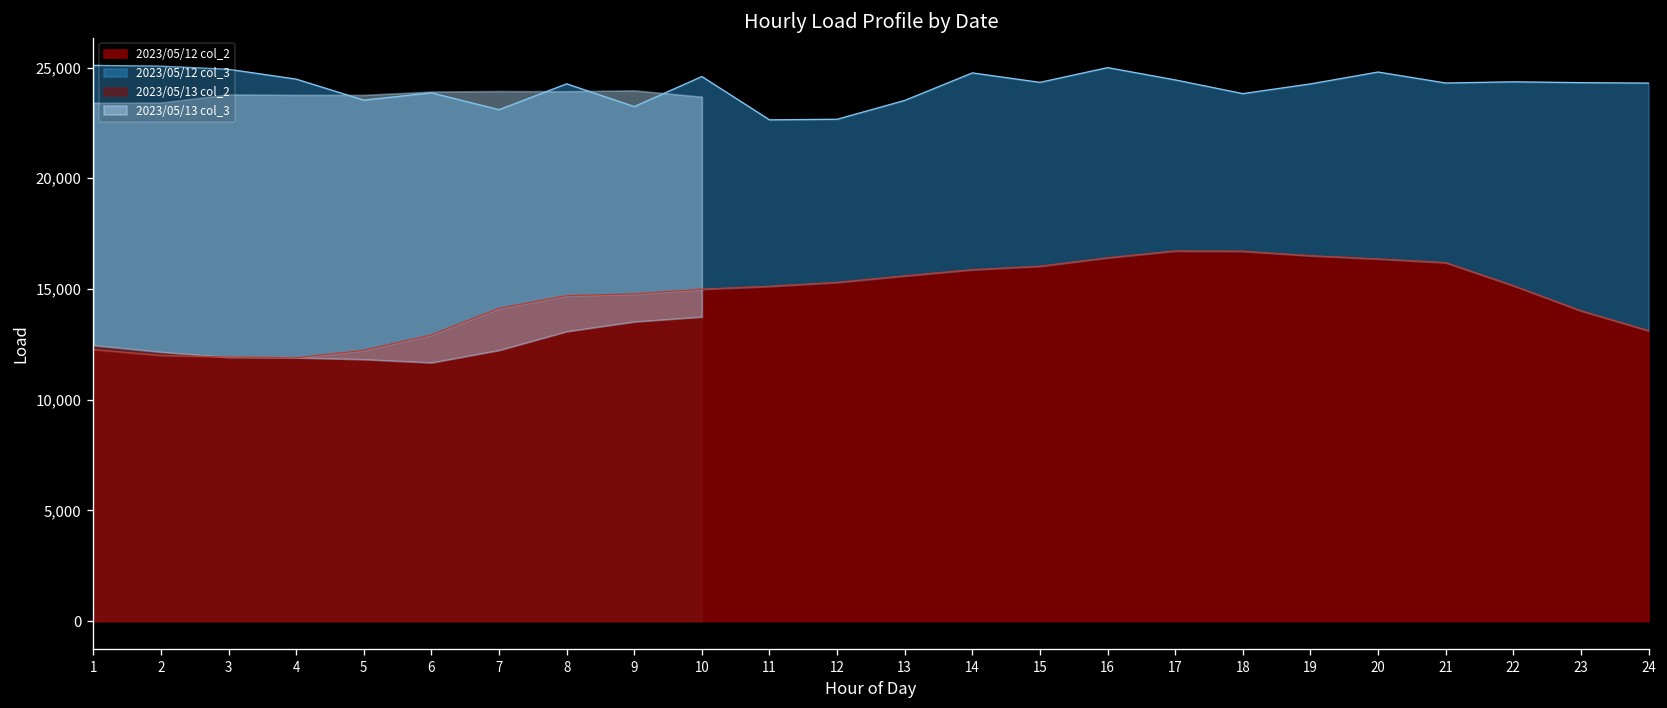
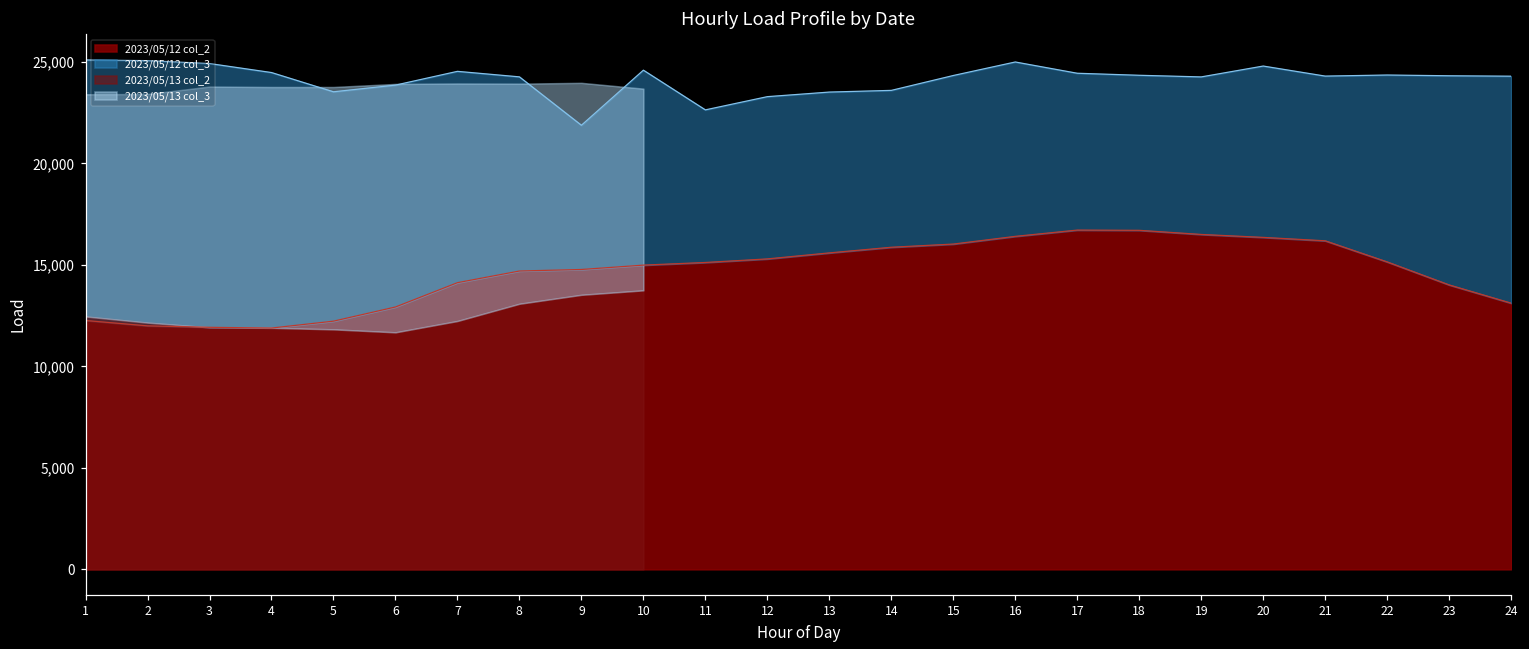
2023/05/12 col_3, 7: 23,100 -> 24,500
2023/05/12 col_3, 9: 23,200 -> 21,900
2023/05/12 col_3, 12: 22,700 -> 23,300
2023/05/12 col_3, 14: 24,800 -> 23,600
2023/05/12 col_3, 18: 23,800 -> 24,300
